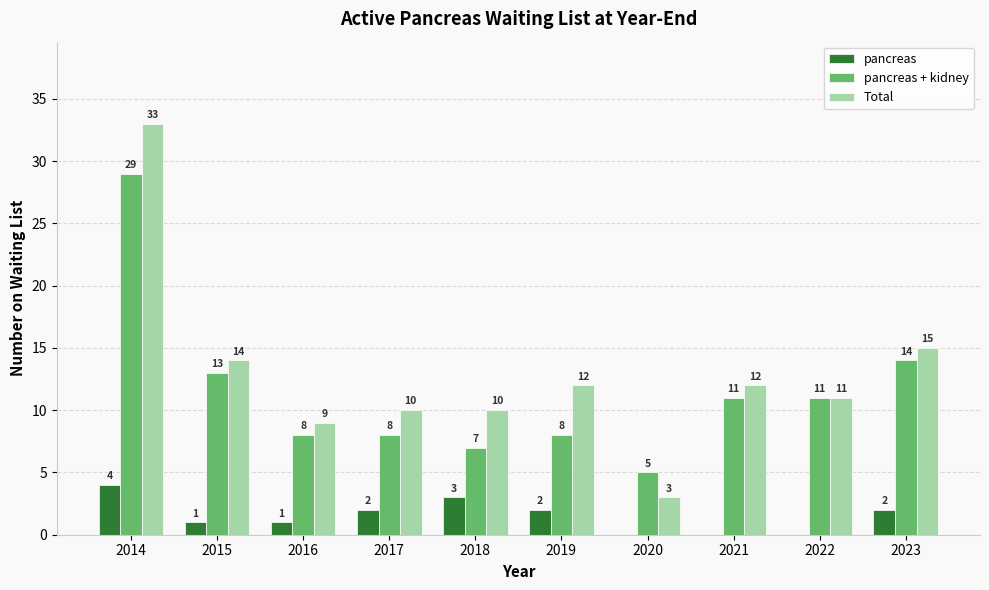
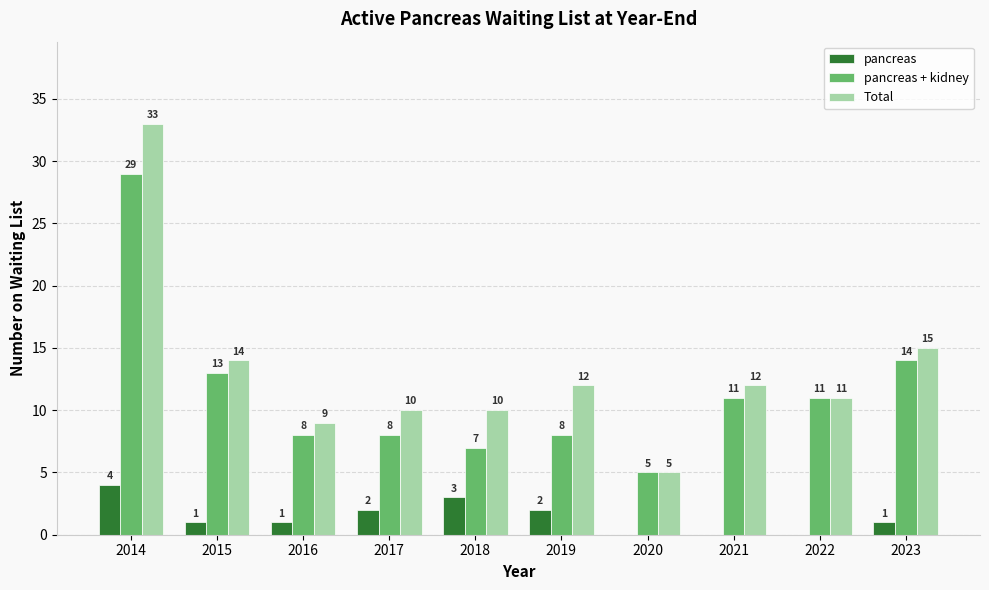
Total, 2020: 3 -> 5
pancreas, 2023: 2 -> 1
